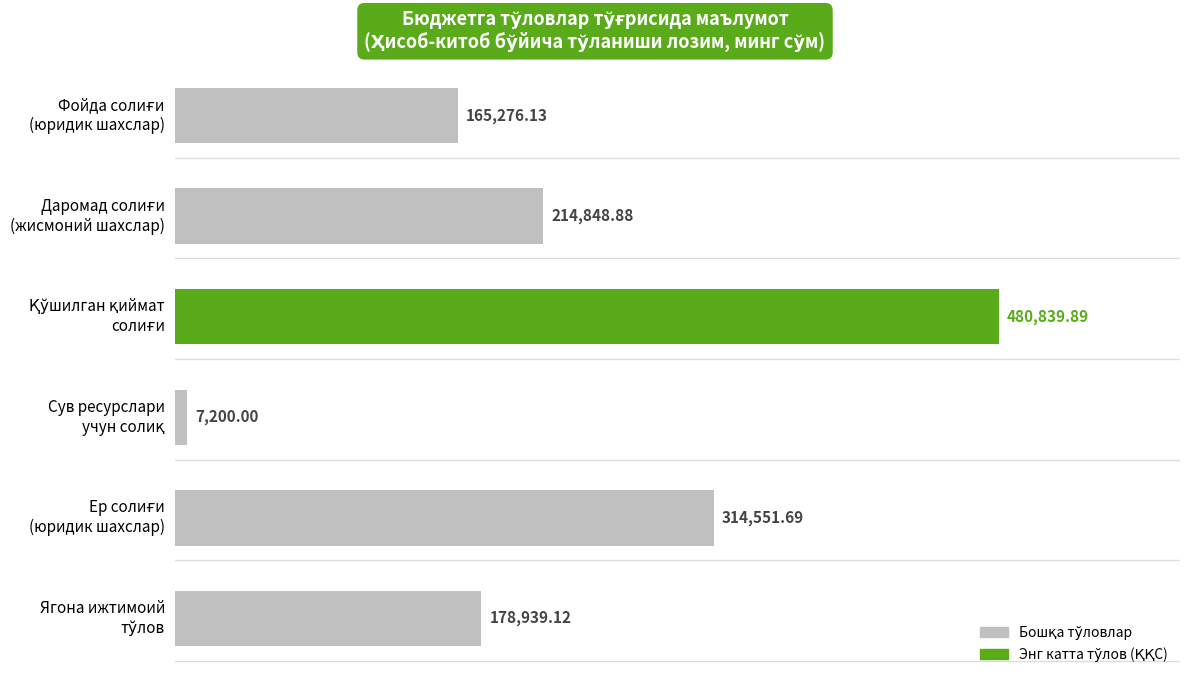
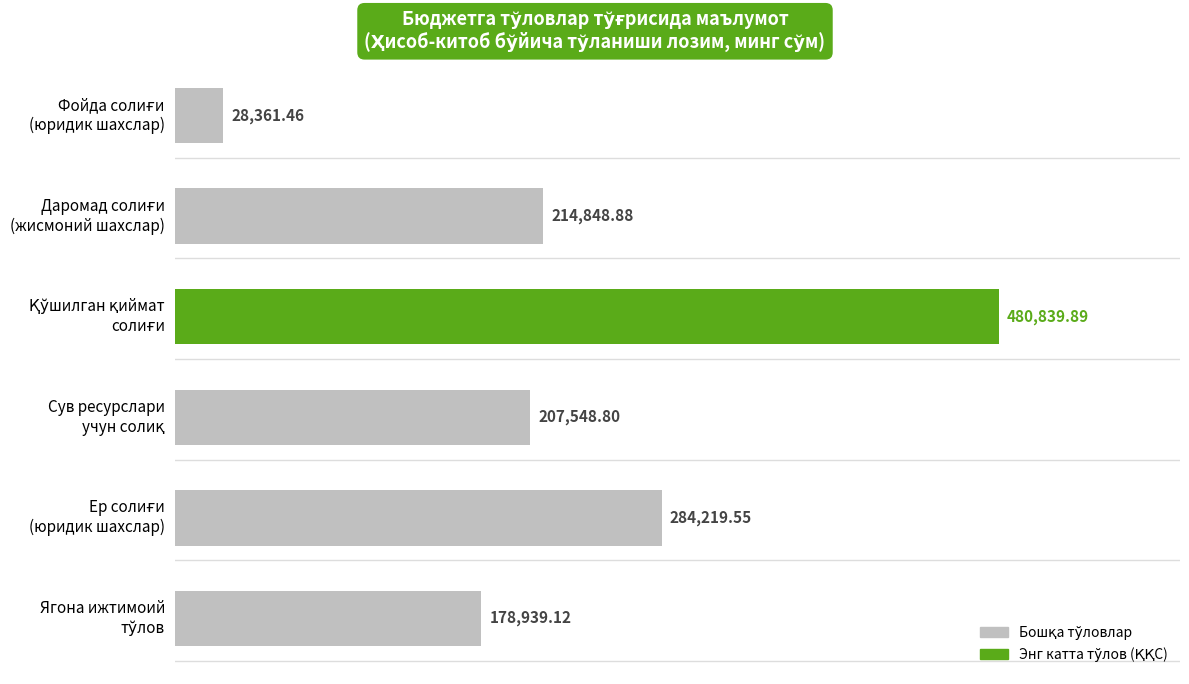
Фойда солиғи (юридик шахслар): 165,276.13 -> 28,361.46
Сув ресурслари учун солиқ: 7,200.00 -> 207,548.80
Ер солиғи (юридик шахслар): 314,551.69 -> 284,219.55
